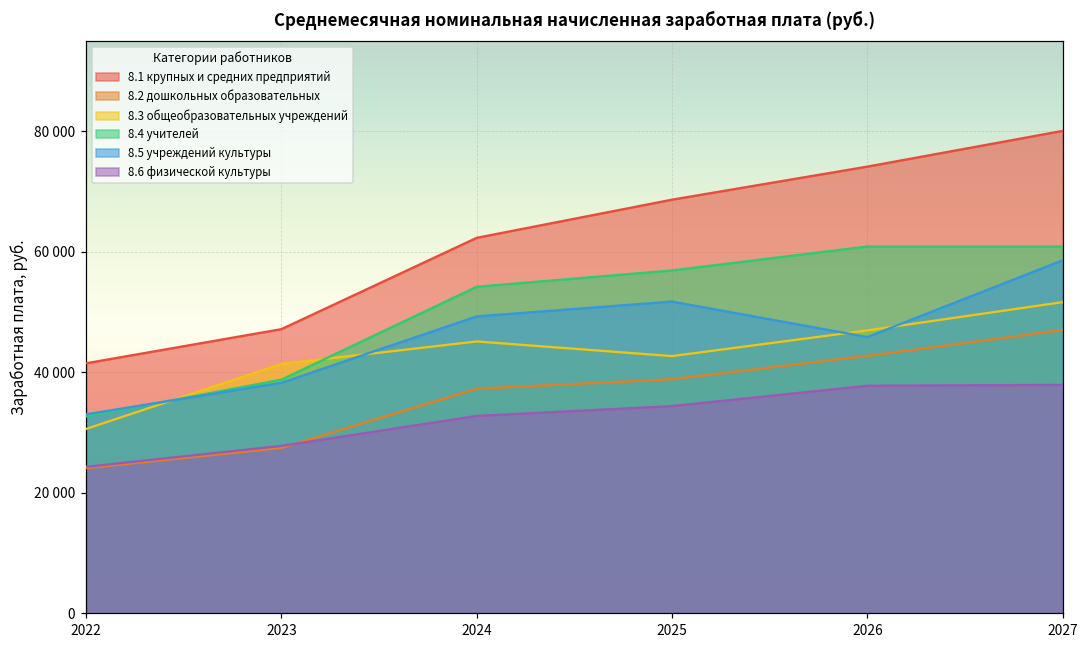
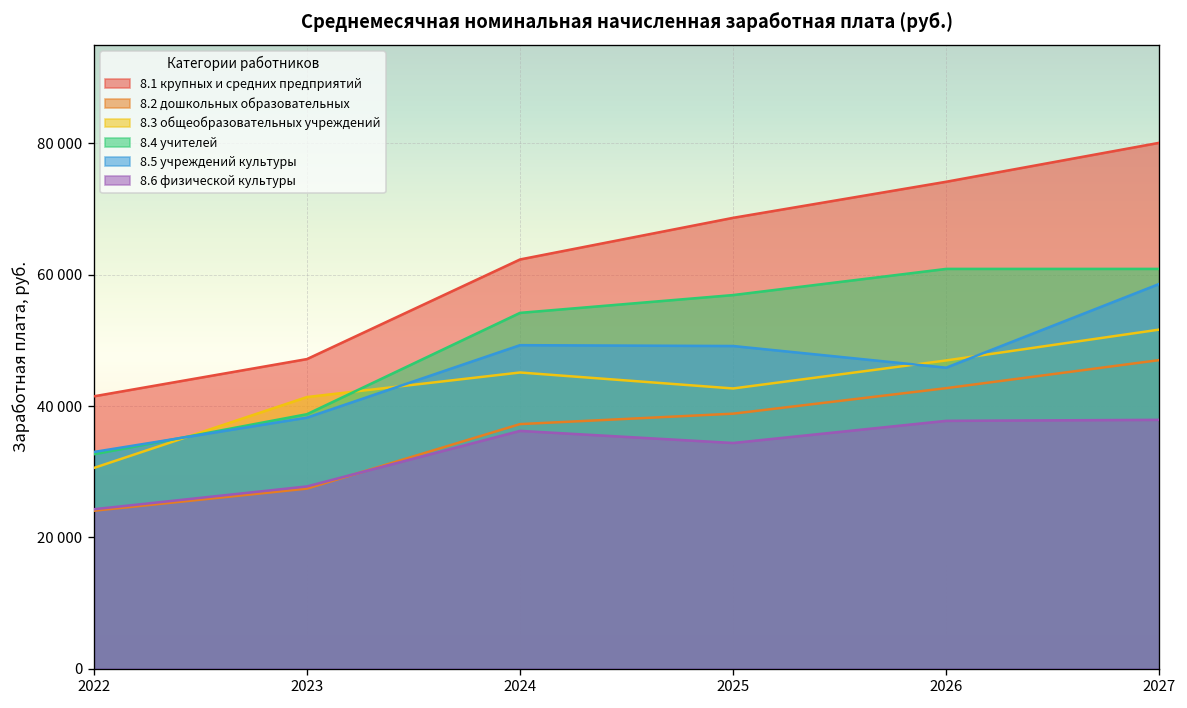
8.6 физической культуры, 2024: 33000 -> 36000
8.5 учреждений культуры, 2025: 52000 -> 49000
